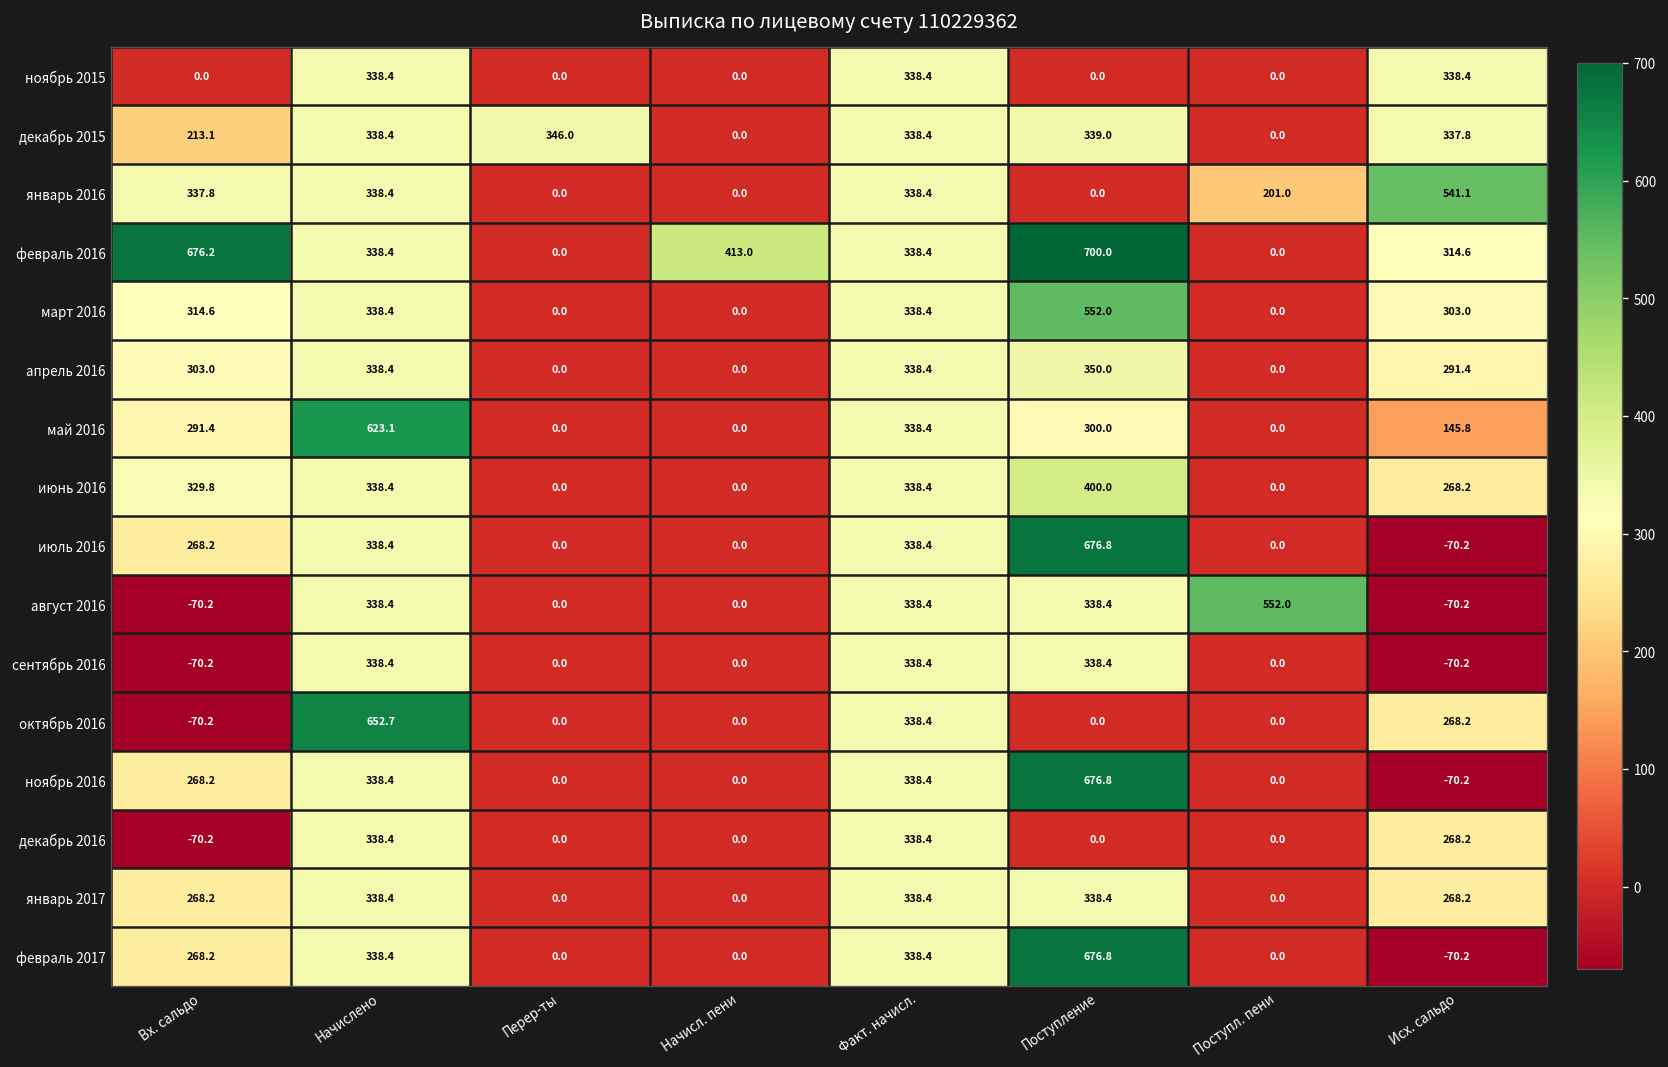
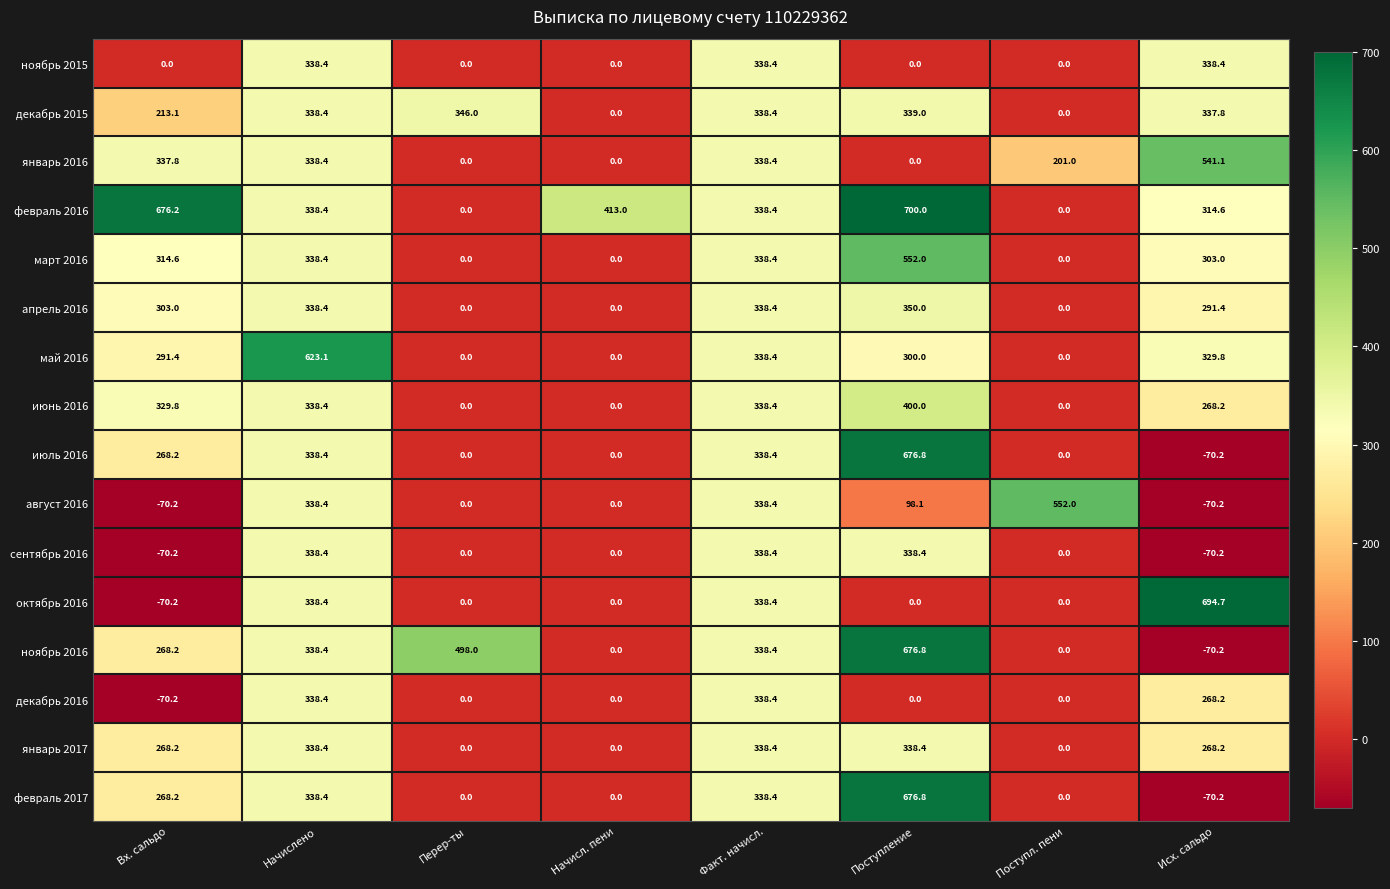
май 2016, Исх. сальдо: 145.8 -> 329.8
август 2016, Поступление: 338.4 -> 98.1
октябрь 2016, Начислено: 652.7 -> 338.4
октябрь 2016, Исх. сальдо: 268.2 -> 694.7
ноябрь 2016, Перер-ты: 0.0 -> 498.0
